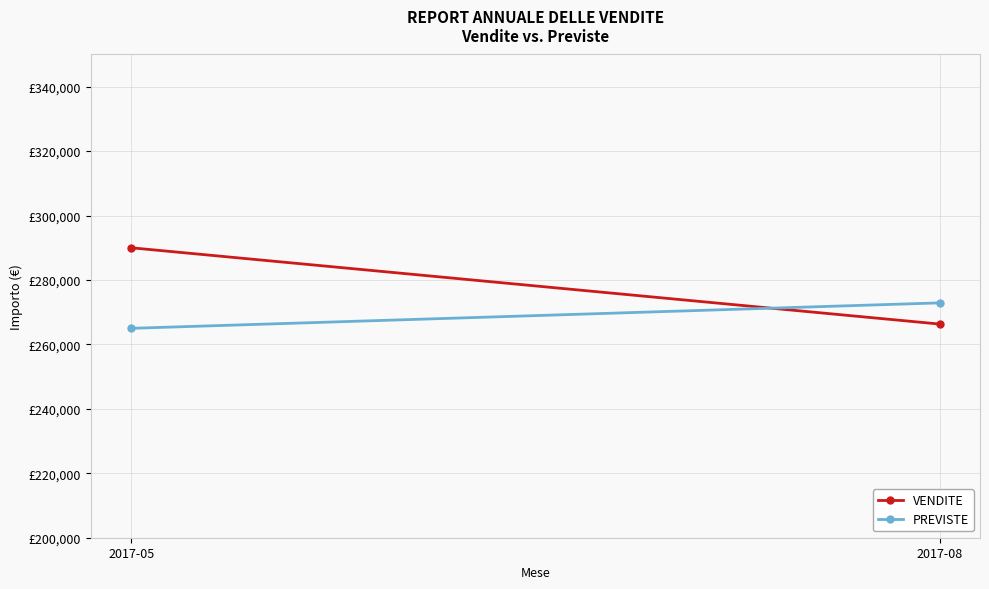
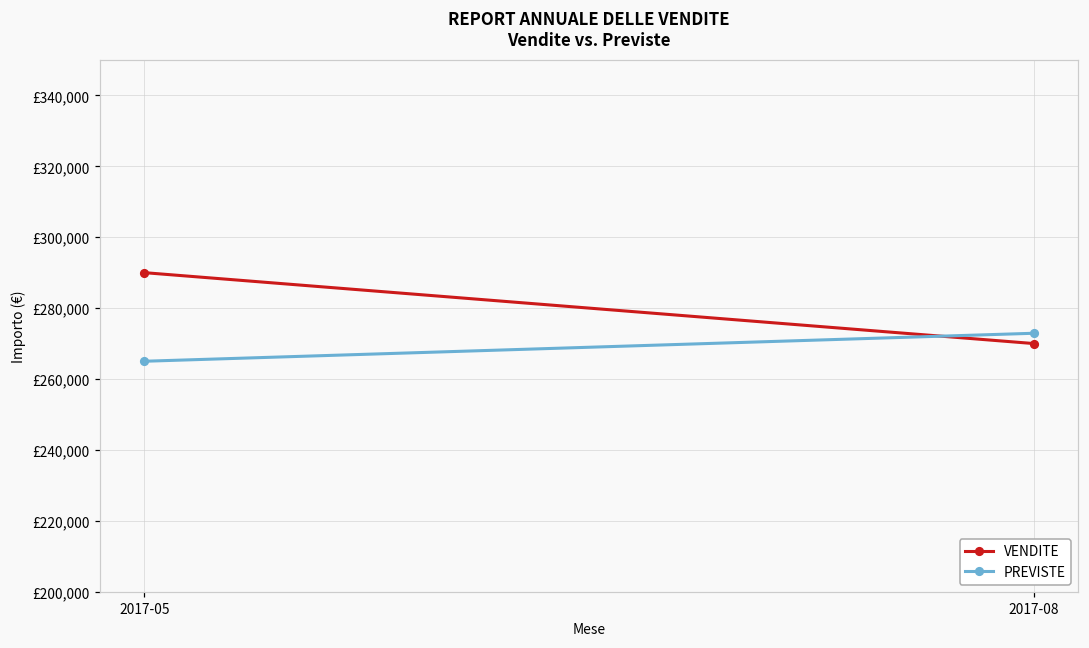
VENDITE, 2017-08: £266,000 -> £270,000
